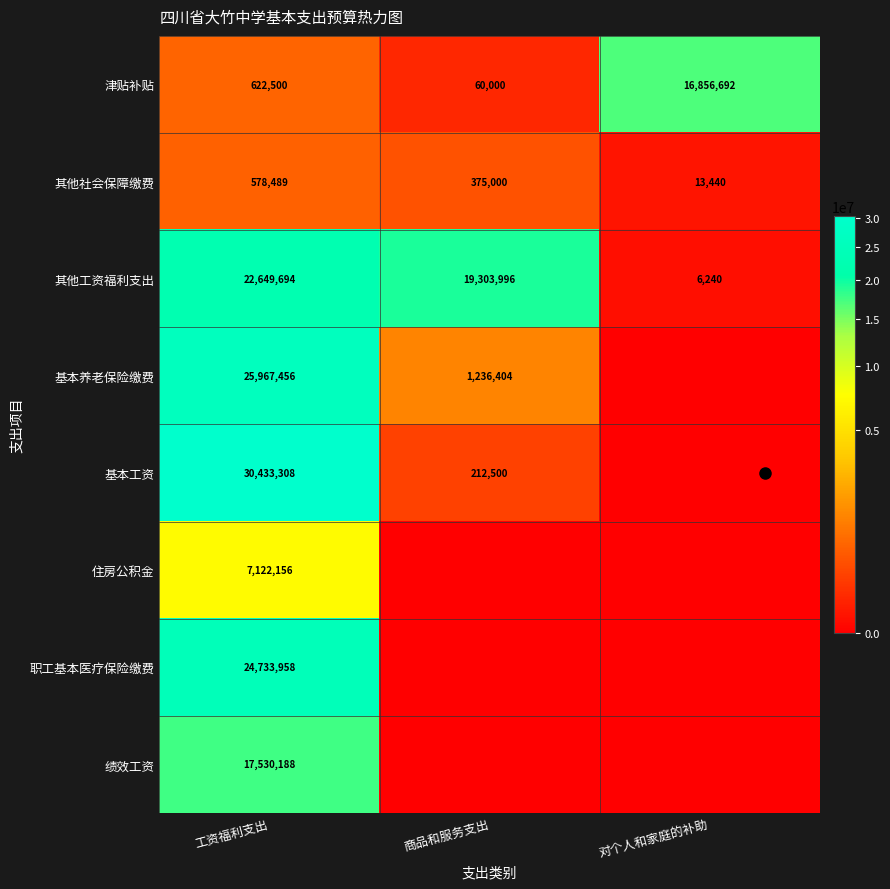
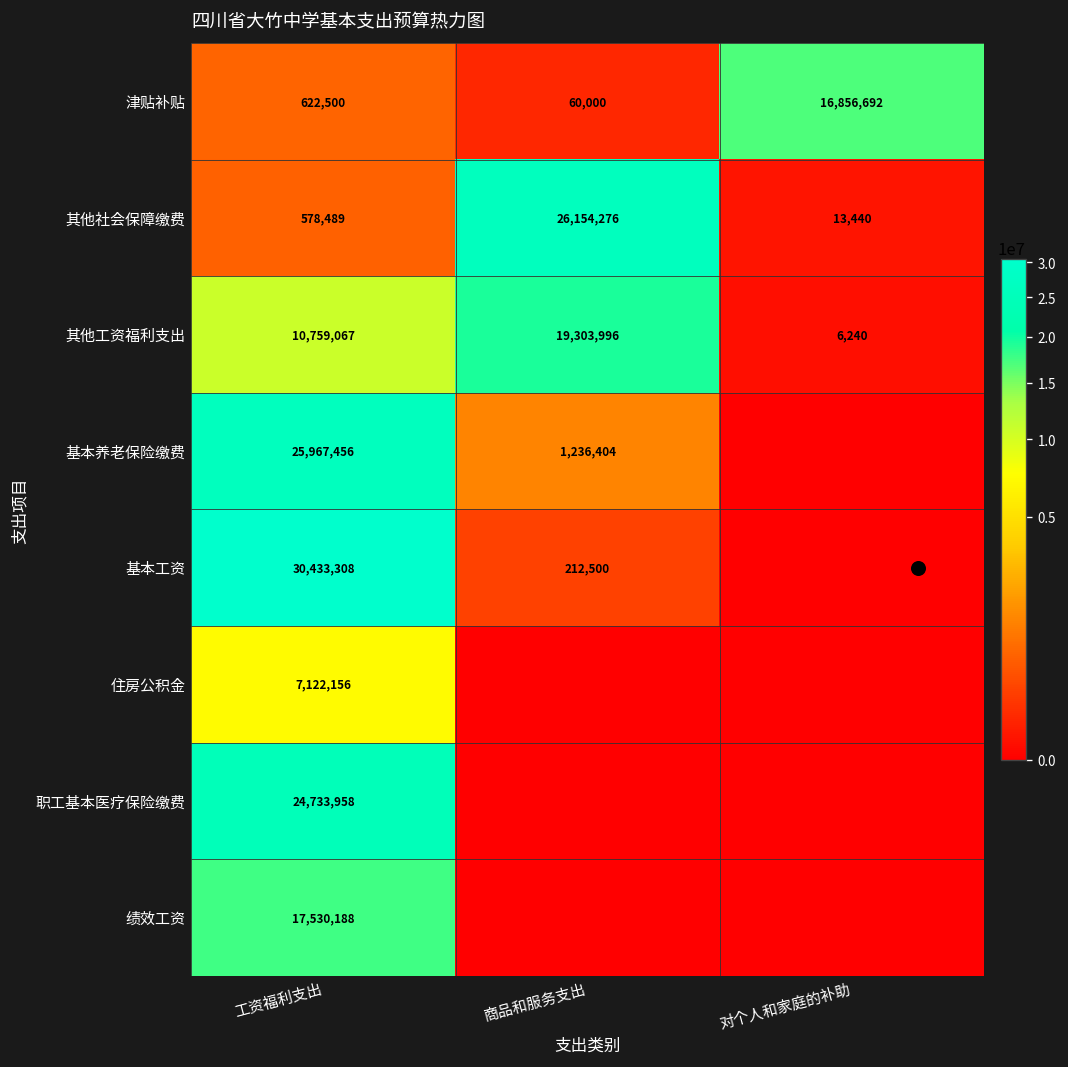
其他社会保障缴费, 商品和服务支出: 375,000 -> 26,154,276
其他工资福利支出, 工资福利支出: 22,649,694 -> 10,759,067
